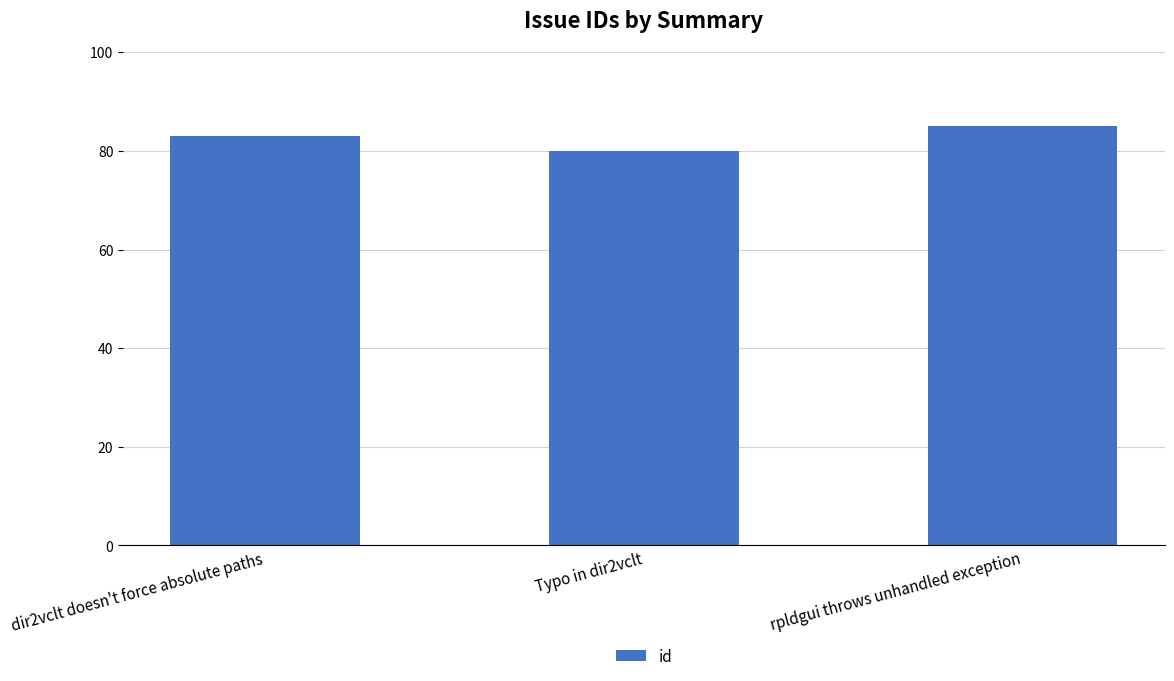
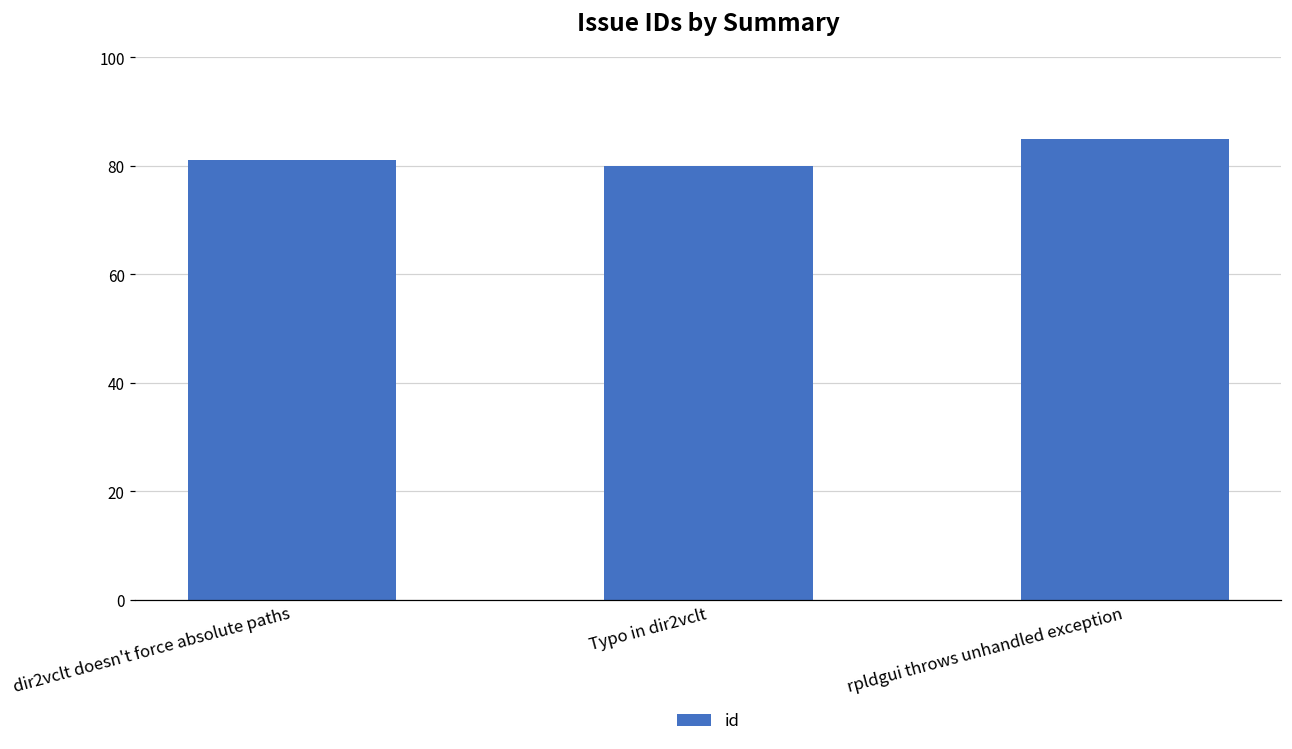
dir2vclt doesn't force absolute paths: 83 -> 81
